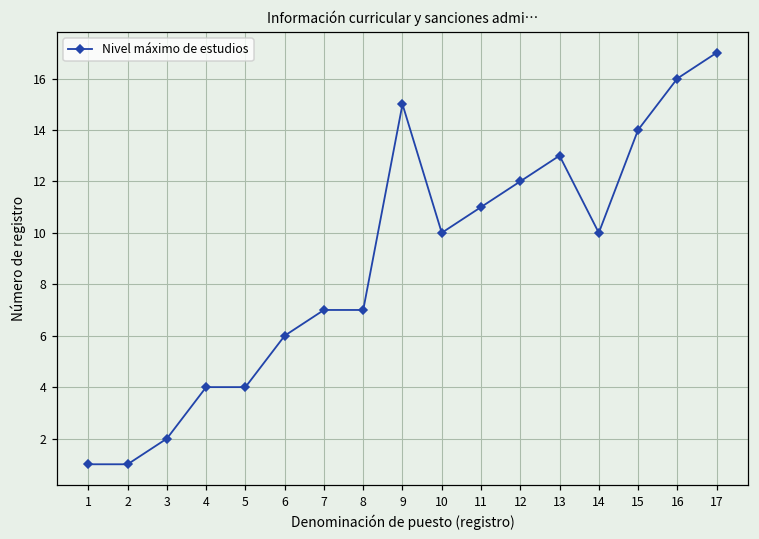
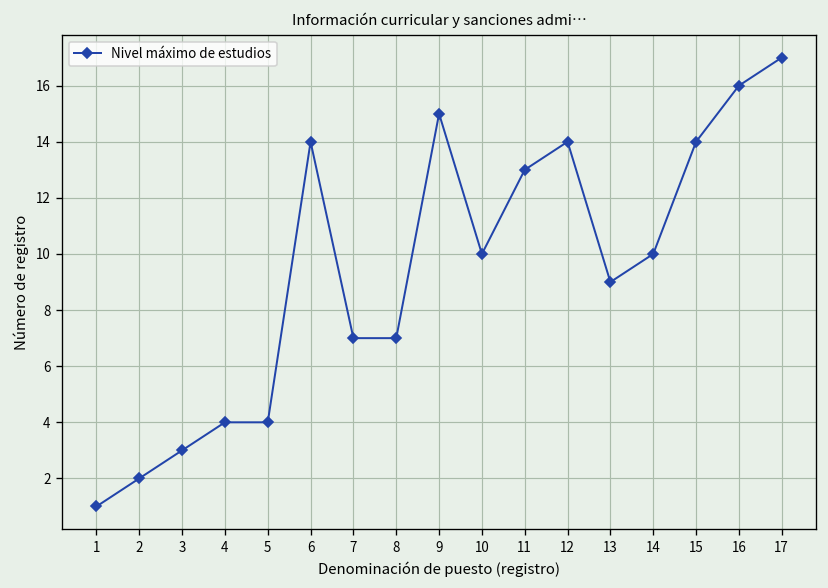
2: 1 -> 2
3: 2 -> 3
6: 6 -> 14
11: 11 -> 13
12: 12 -> 14
13: 13 -> 9
